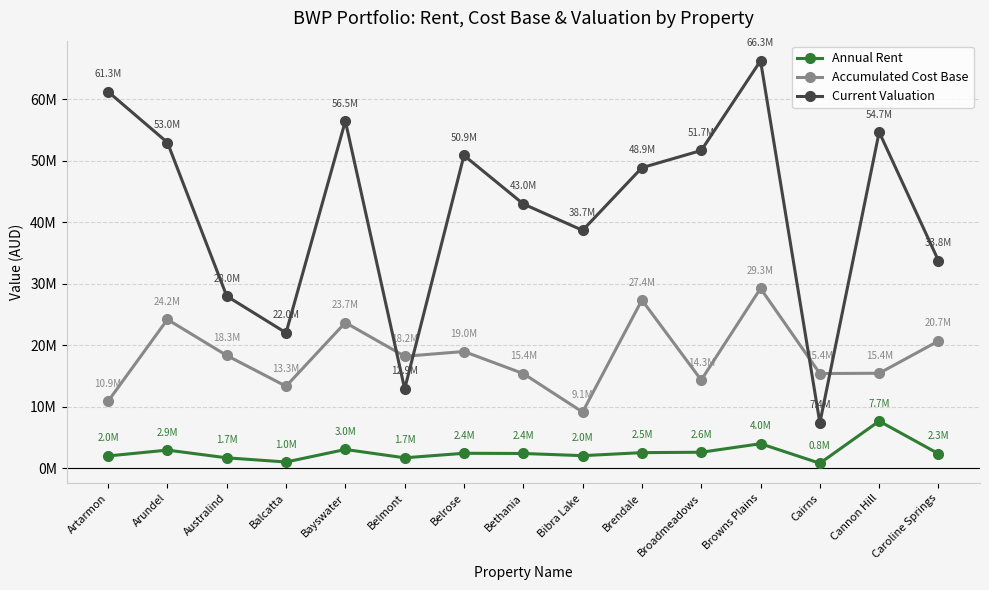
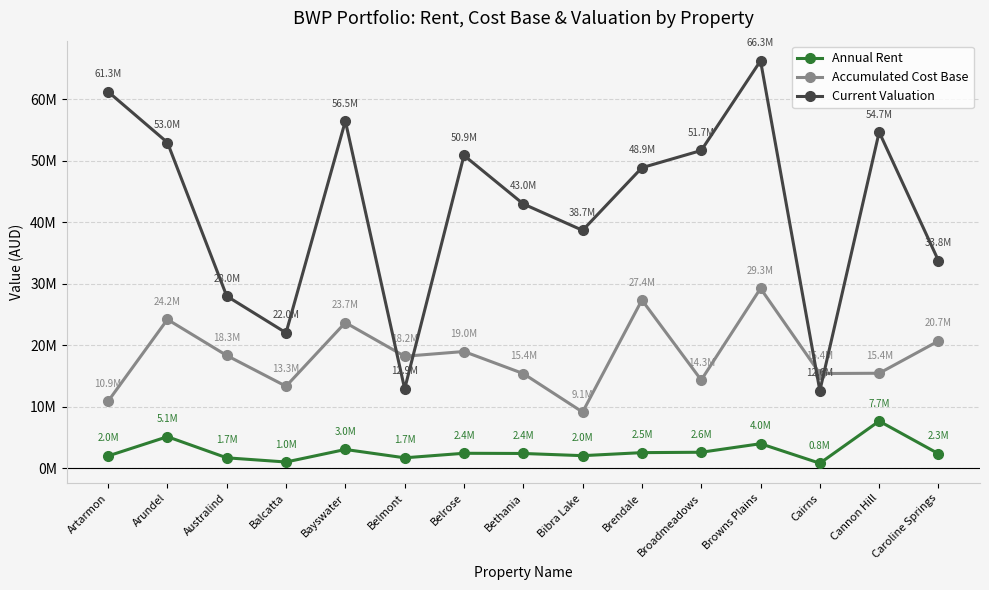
Annual Rent, Arundel: 2.9M -> 5.1M
Current Valuation, Cairns: 7.4M -> 12.6M
